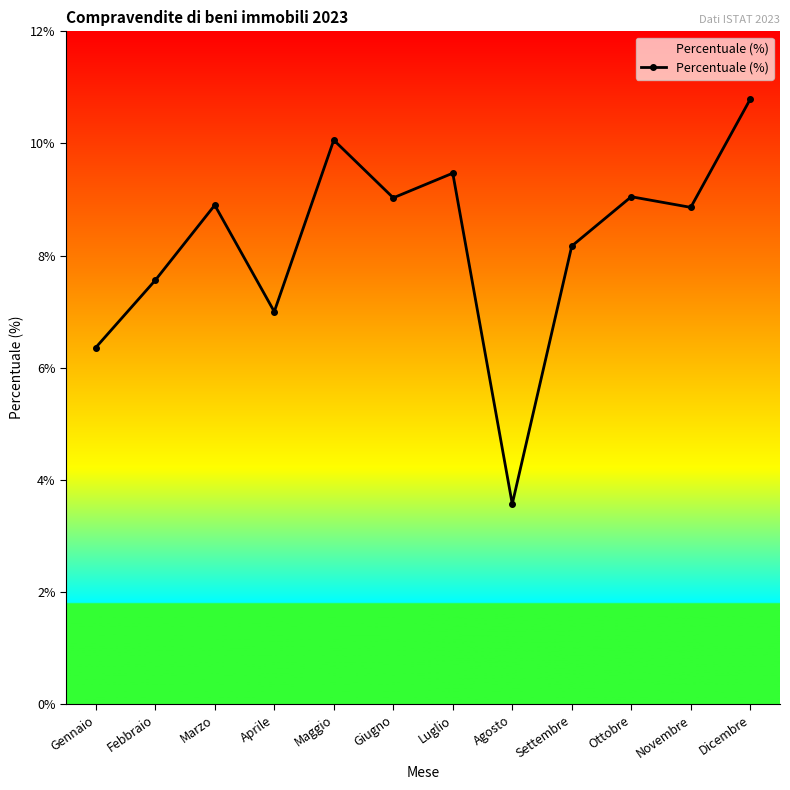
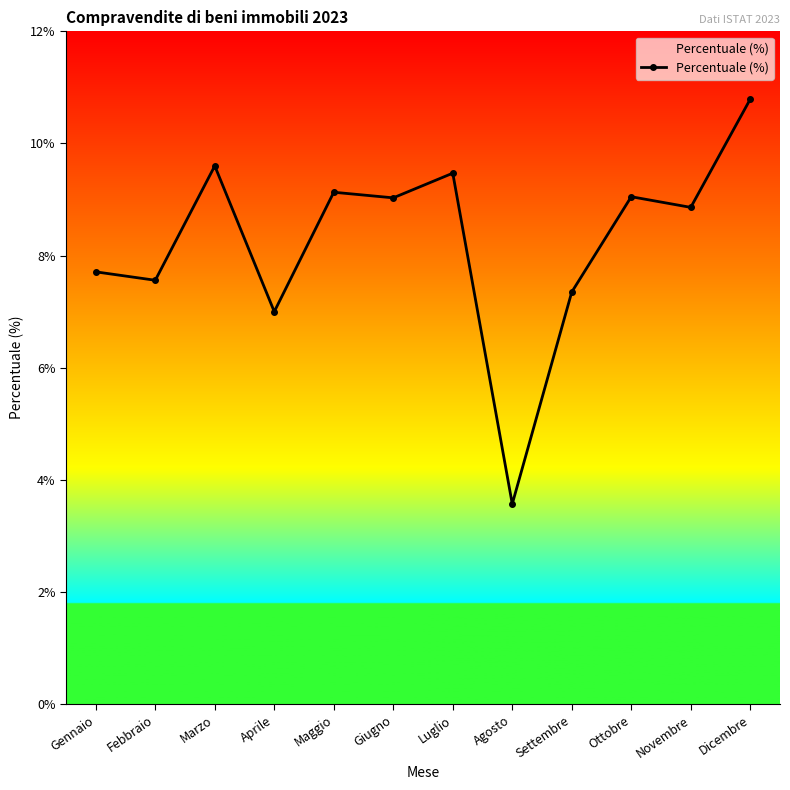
Gennaio: 6.4% -> 7.7%
Marzo: 8.9% -> 9.6%
Maggio: 10.1% -> 9.1%
Settembre: 8.2% -> 7.4%
